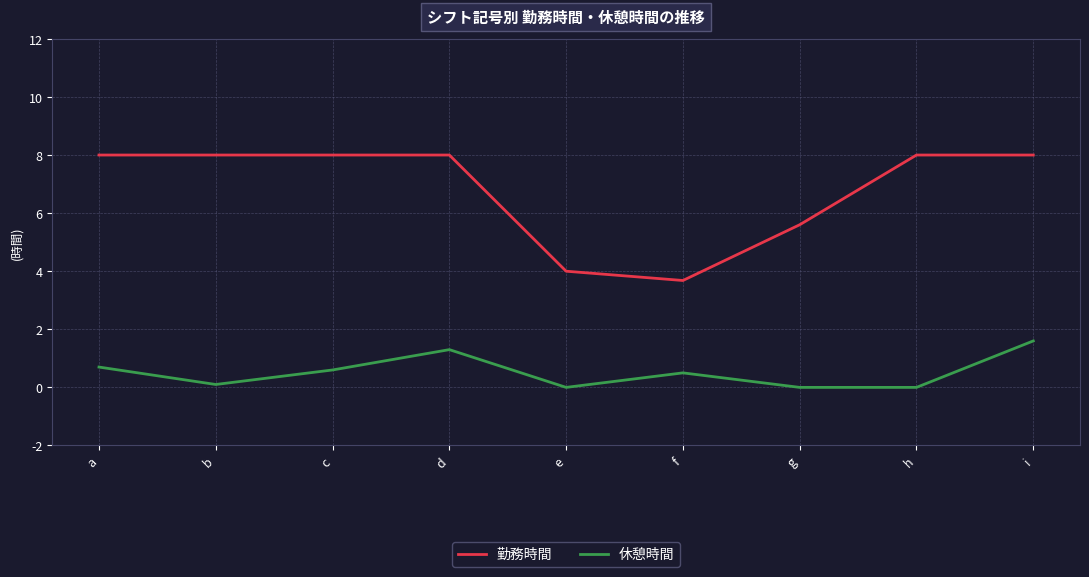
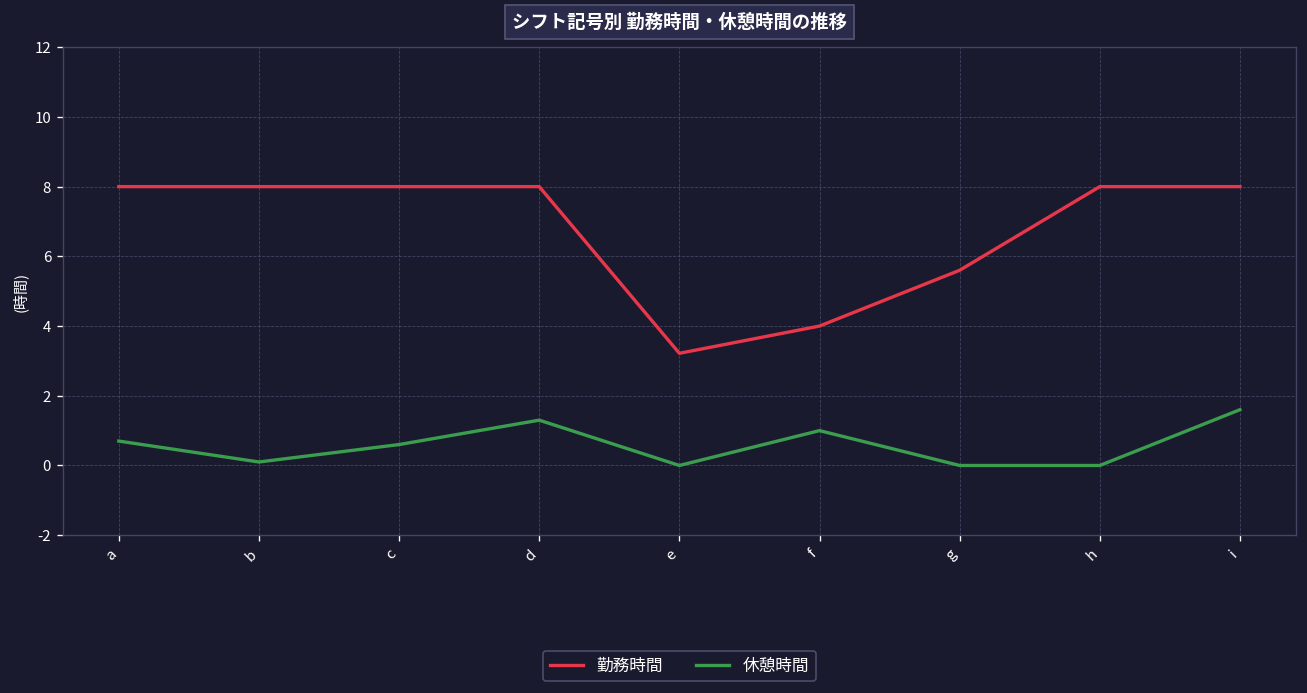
勤務時間, e: 4.0 -> 3.2
勤務時間, f: 3.7 -> 4.0
休憩時間, f: 0.5 -> 1.0
